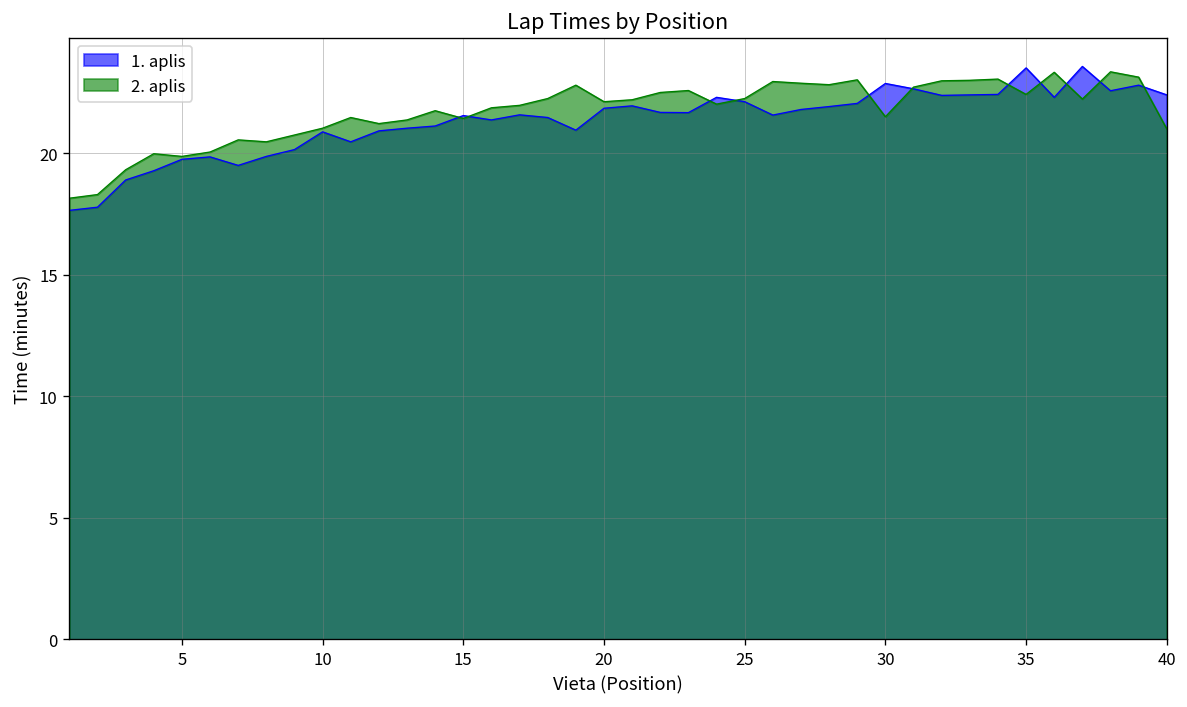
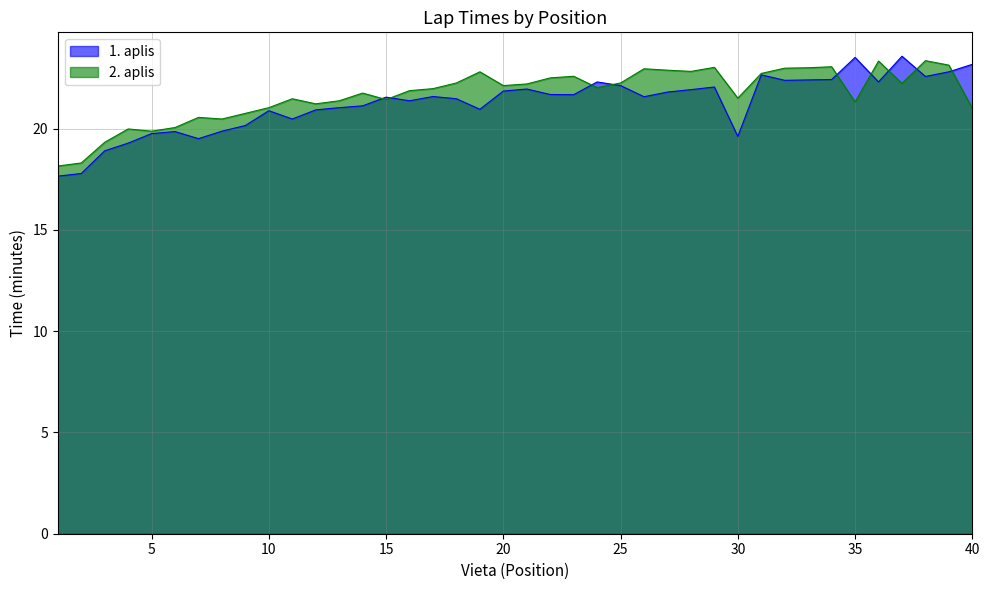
1. aplis, 30: 22.9 -> 19.6
2. aplis, 35: 22.4 -> 21.3
1. aplis, 40: 22.4 -> 23.2
